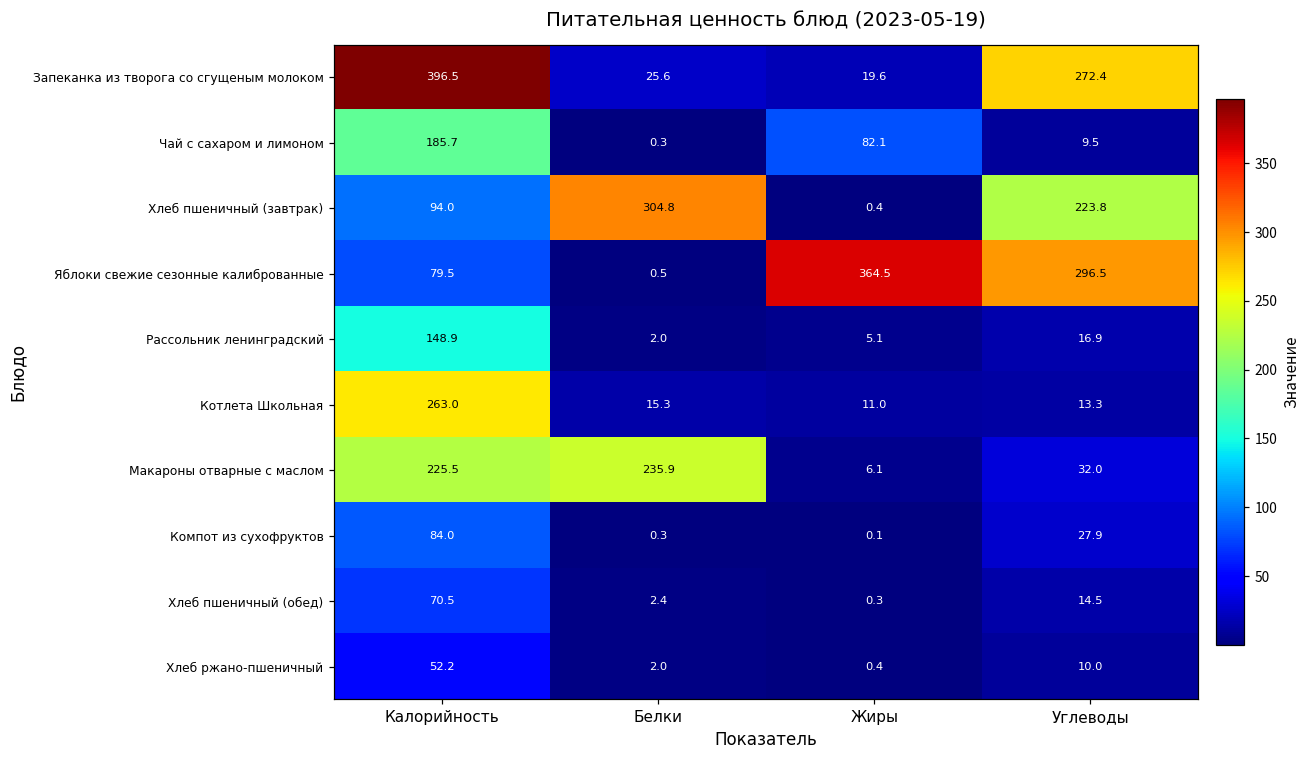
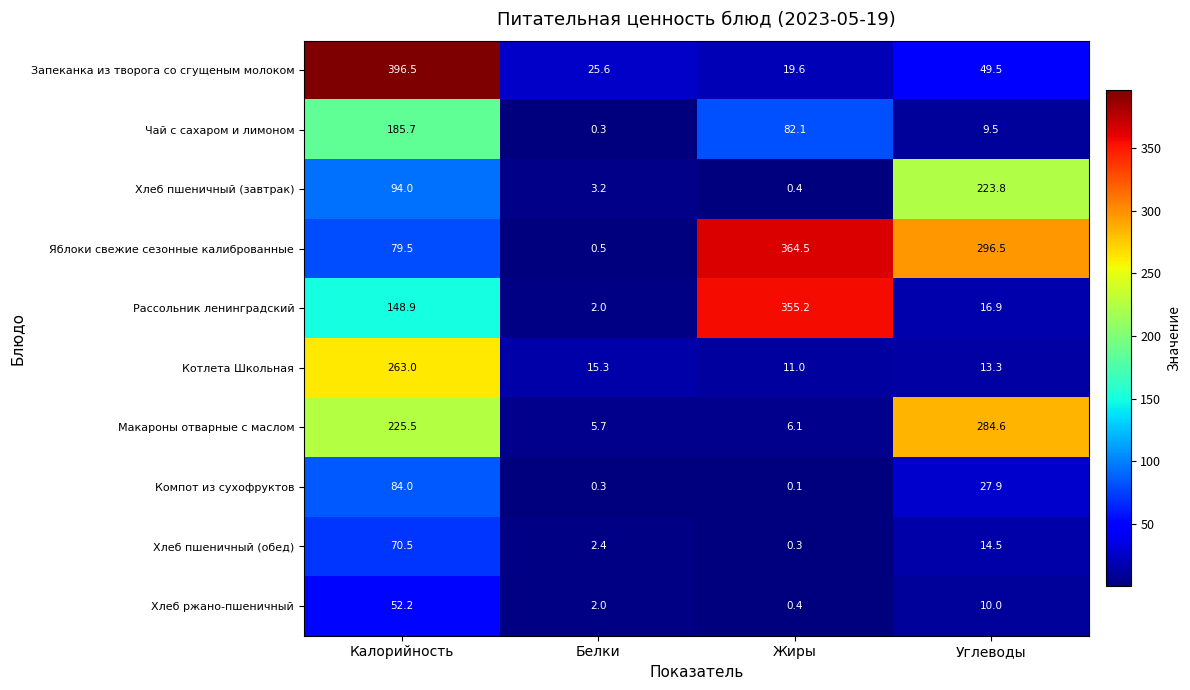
Запеканка из творога со сгущеным молоком, Углеводы: 272.4 -> 49.5
Хлеб пшеничный (завтрак), Белки: 304.8 -> 3.2
Рассольник ленинградский, Жиры: 5.1 -> 355.2
Макароны отварные с маслом, Белки: 235.9 -> 5.7
Макароны отварные с маслом, Углеводы: 32.0 -> 284.6
